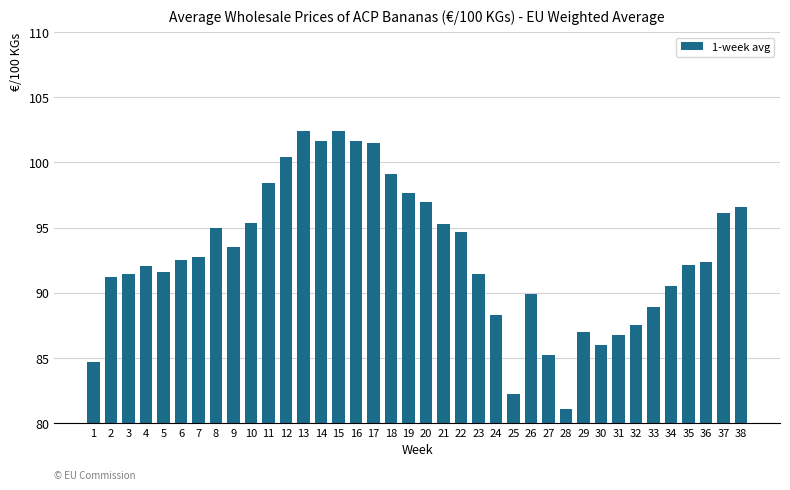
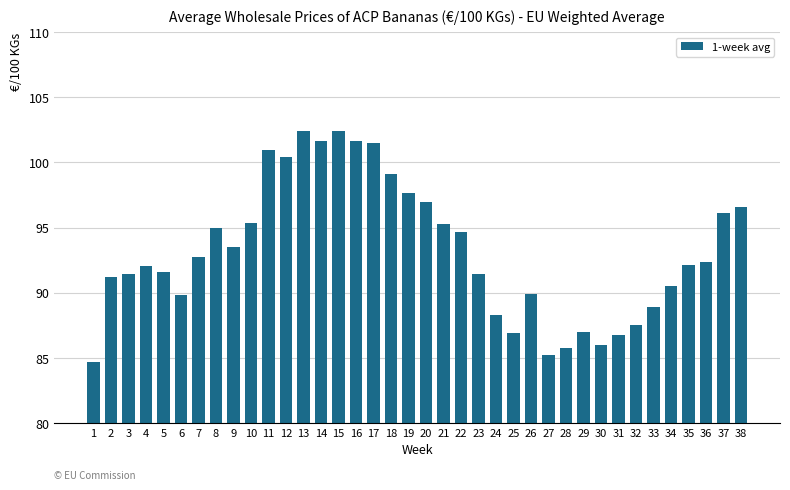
6: 92.5 -> 89.8
11: 98.4 -> 100.9
25: 82.2 -> 86.9
28: 81.1 -> 85.8
